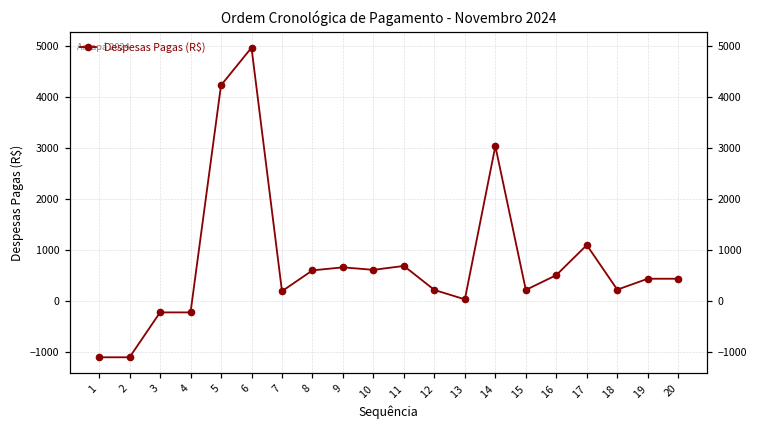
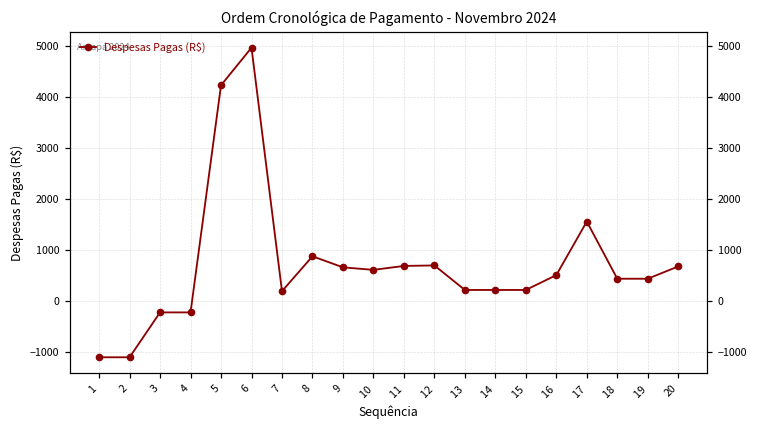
8: 600 -> 900
12: 200 -> 700
13: 0 -> 200
14: 3000 -> 200
17: 1100 -> 1600
18: 200 -> 400
20: 400 -> 700
